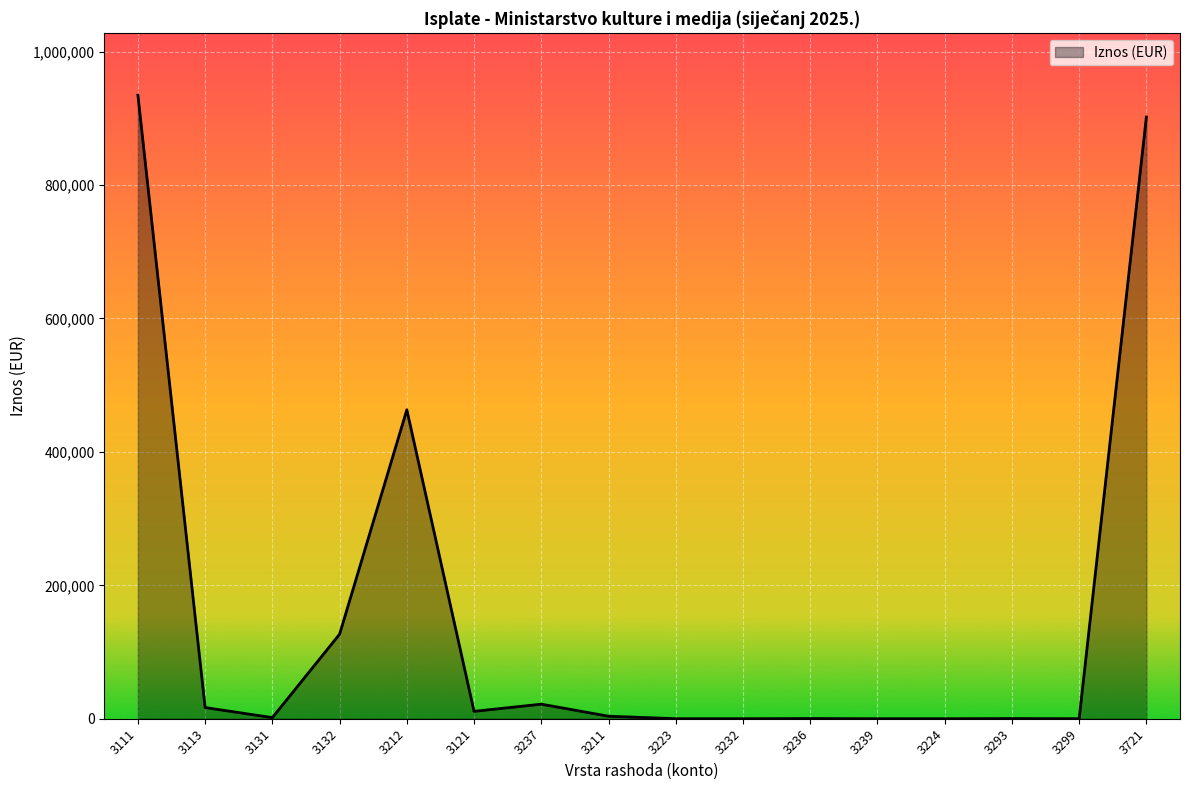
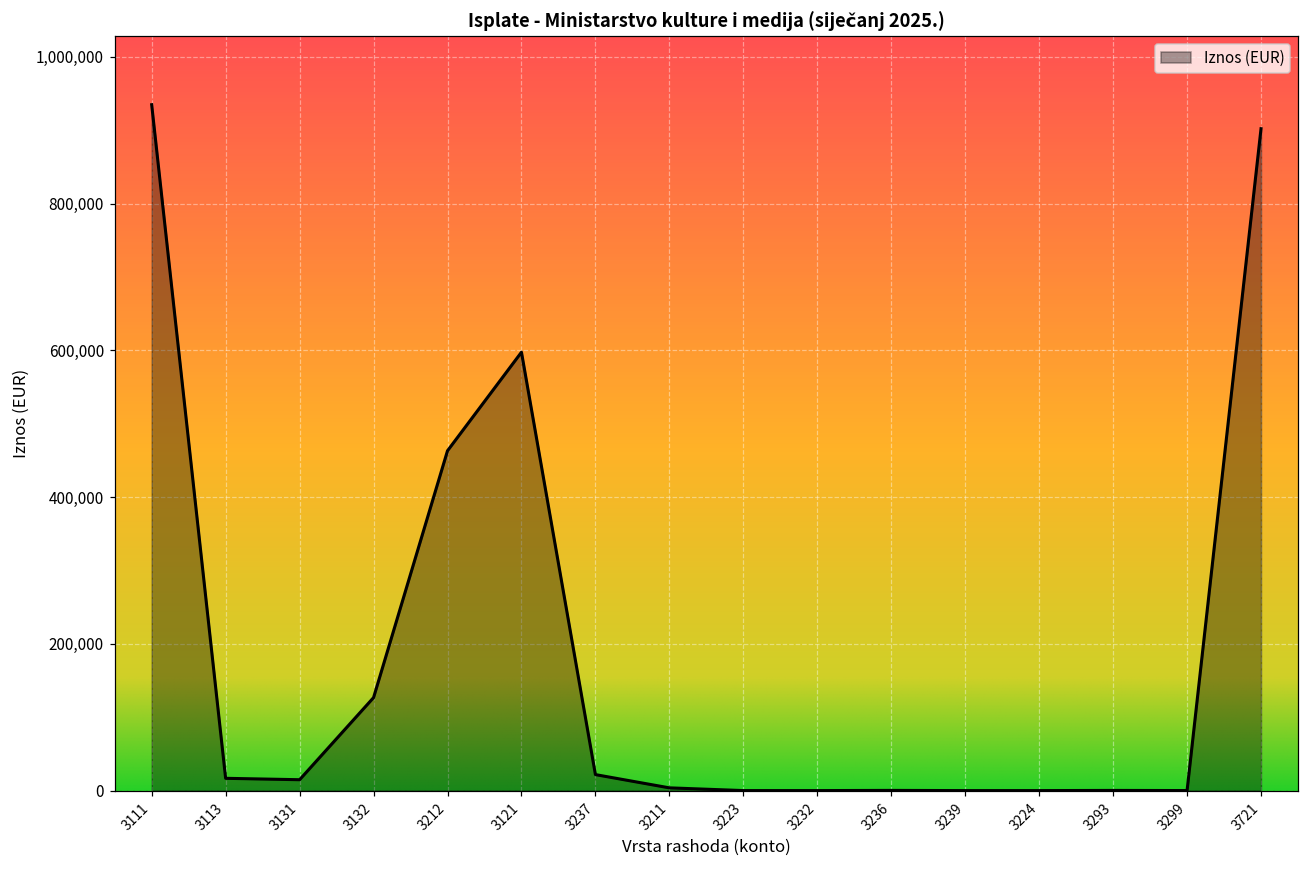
3131: 0 -> 10,000
3121: 10,000 -> 600,000
